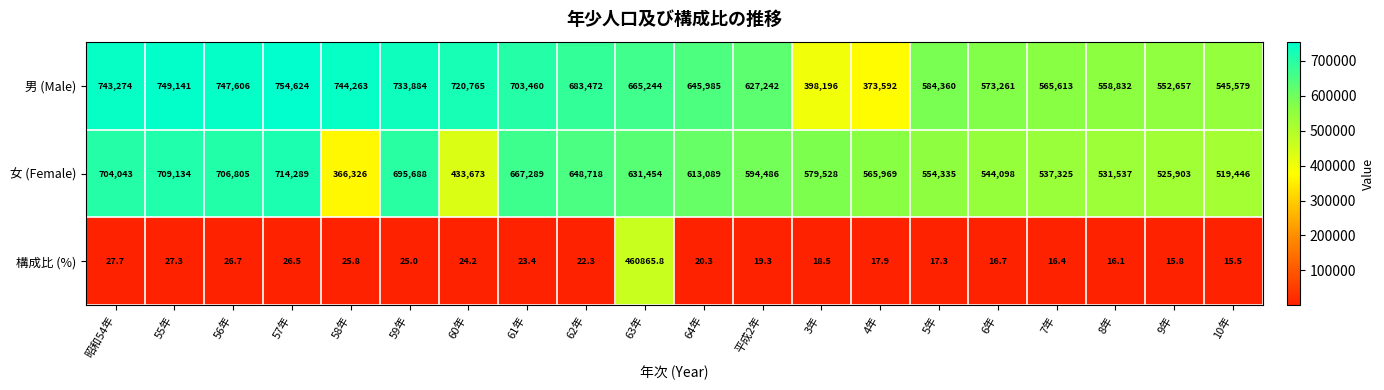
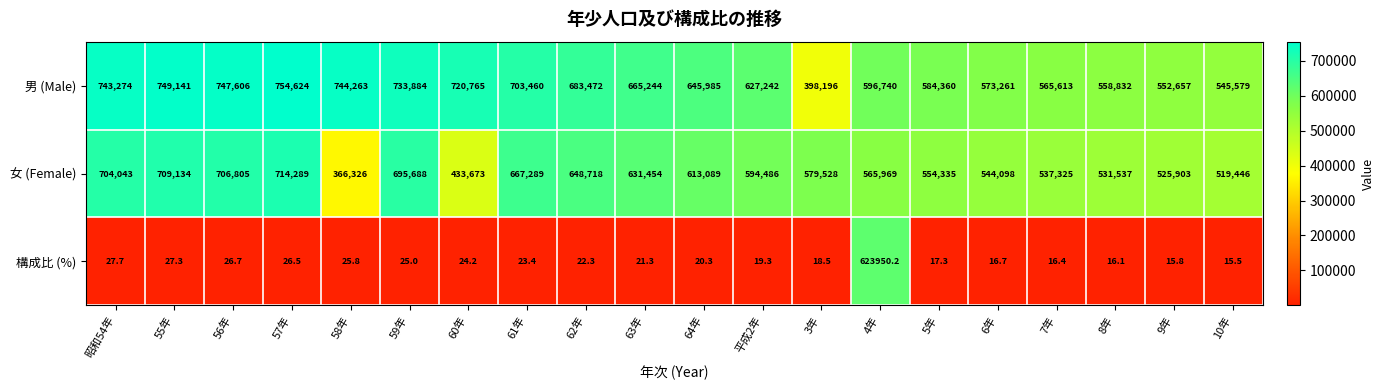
男 (Male), 4年: 373,592 -> 596,740
構成比 (%), 63年: 460865.8 -> 21.3
構成比 (%), 4年: 17.9 -> 623950.2
